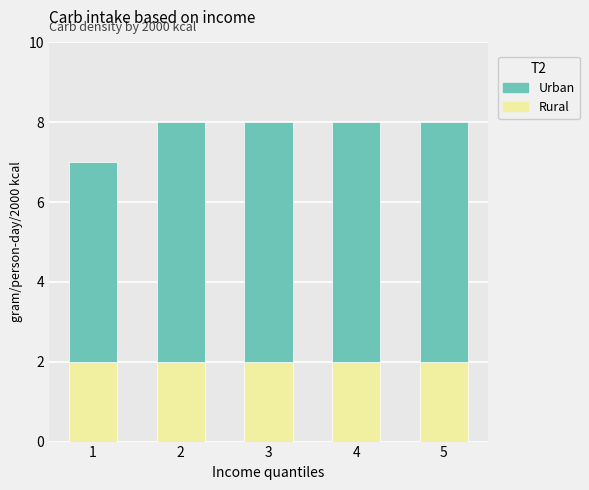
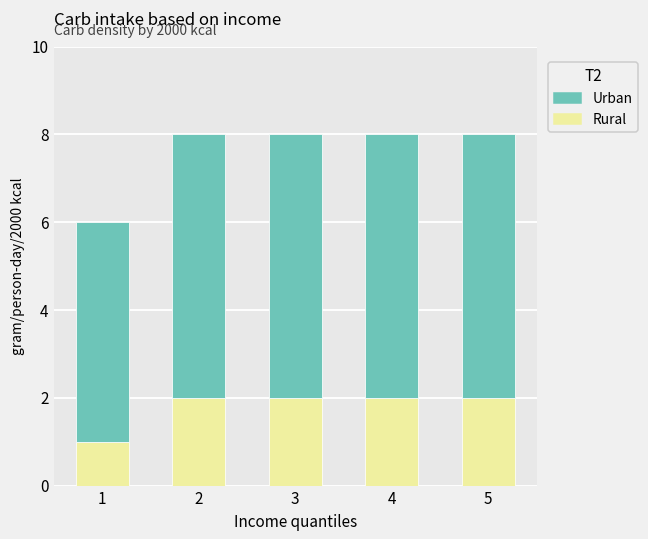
Rural, 1: 2 -> 1
